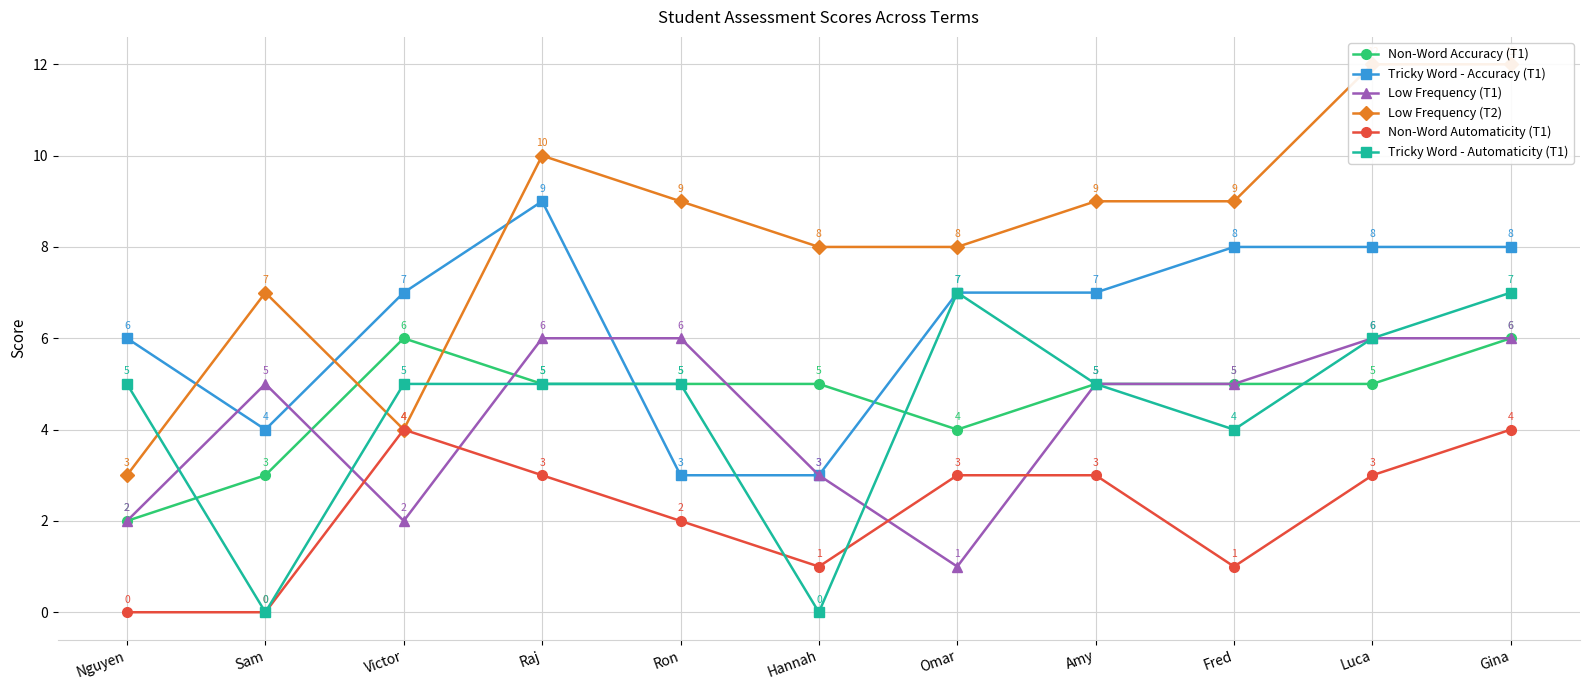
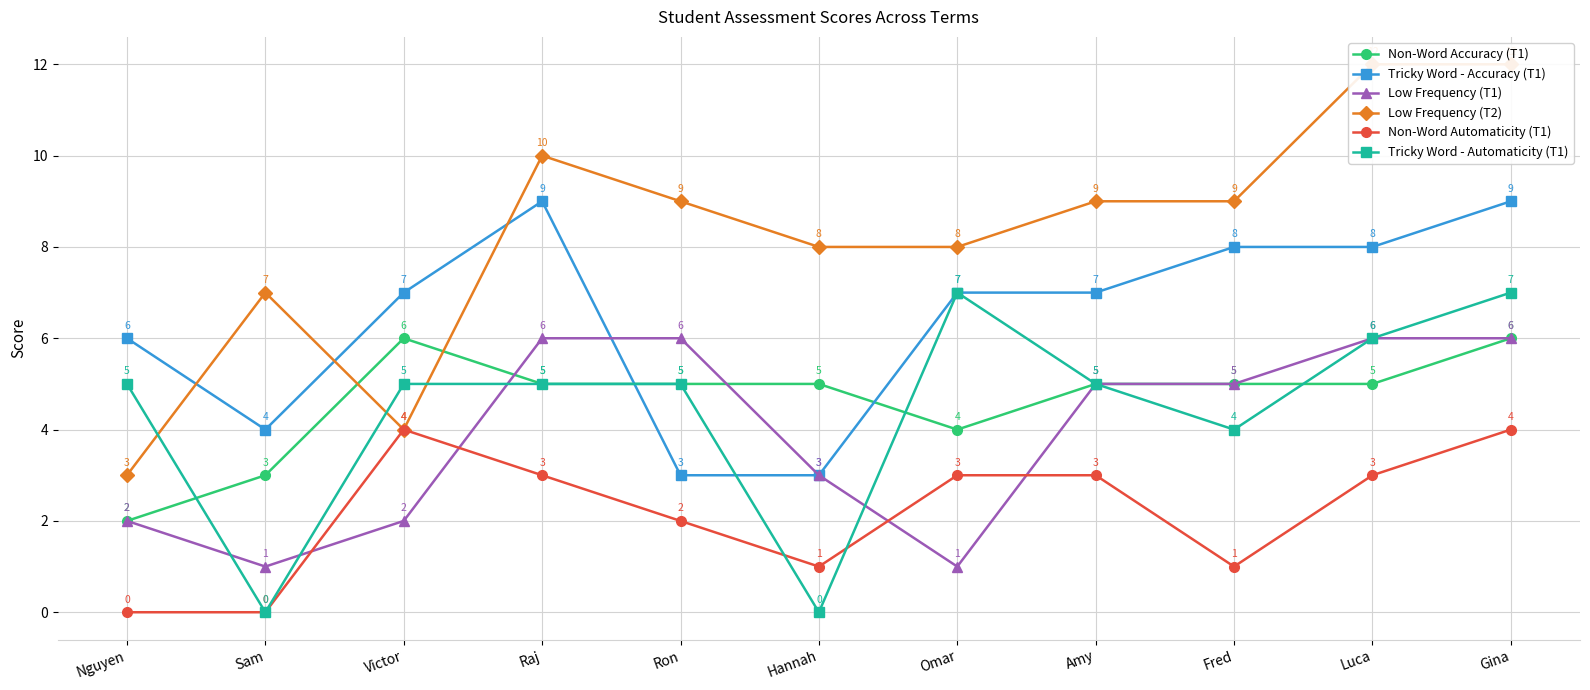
Low Frequency (T1), Sam: 5 -> 1
Tricky Word - Accuracy (T1), Gina: 8 -> 9
